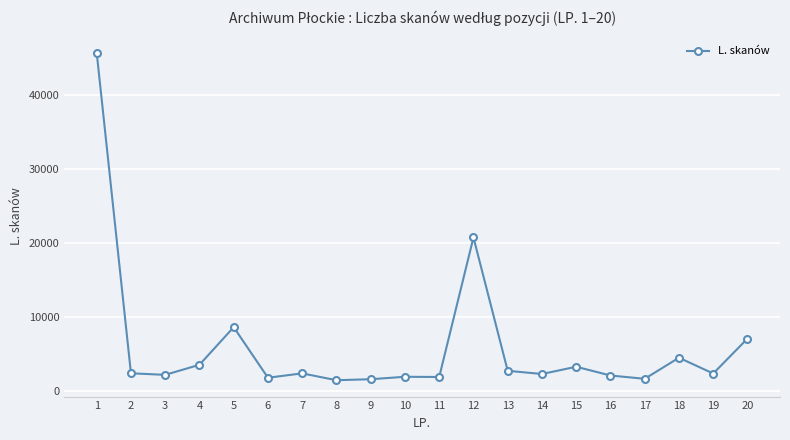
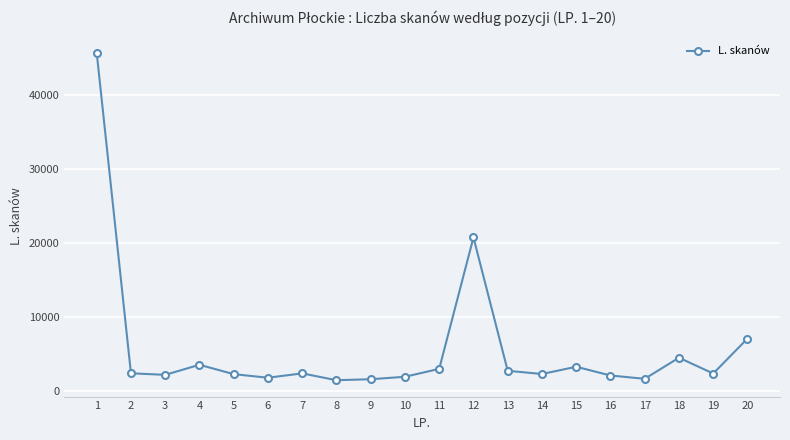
5: 9000 -> 2000
11: 2000 -> 3000
